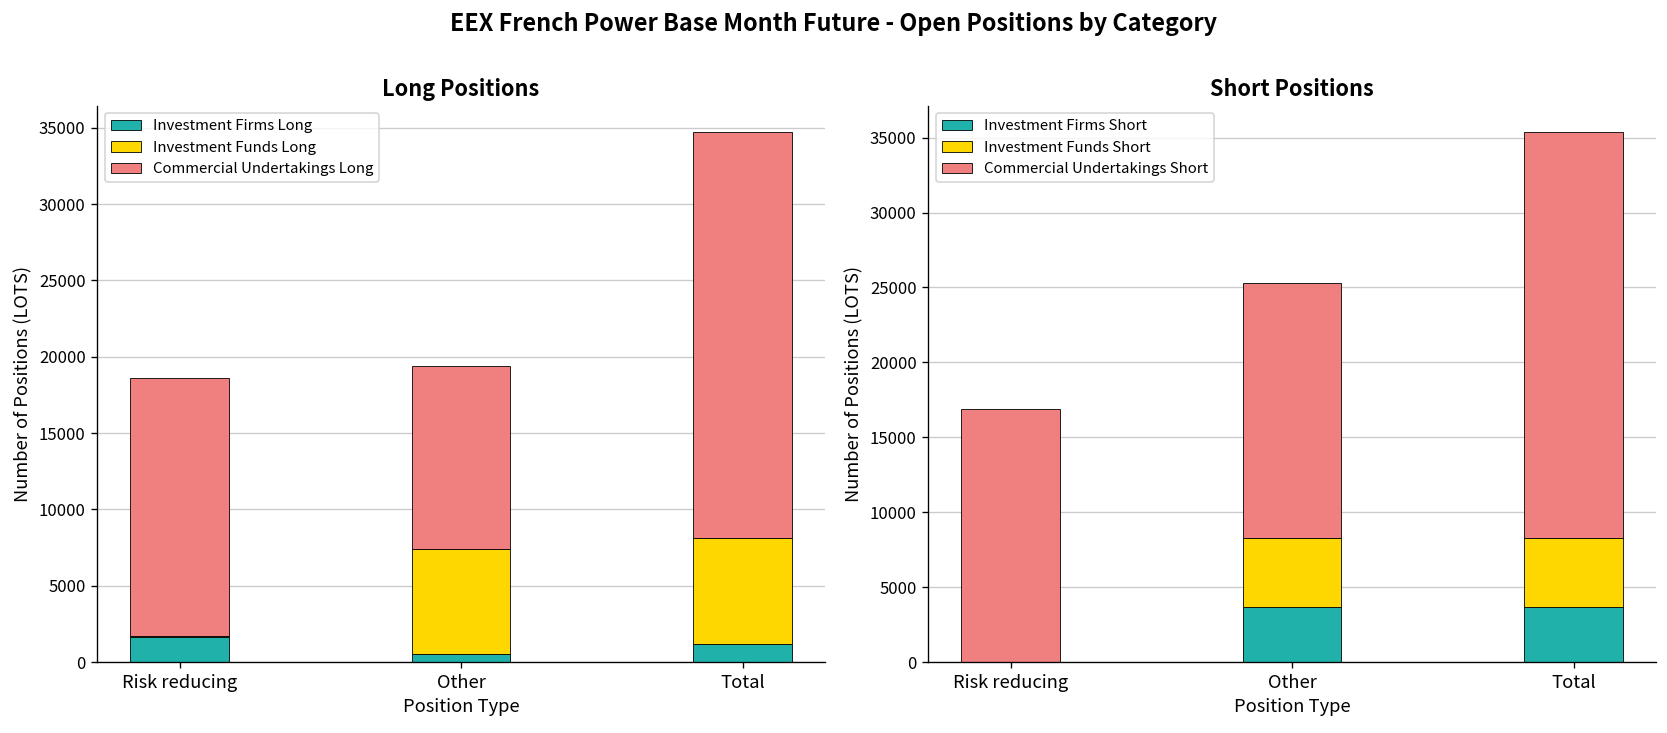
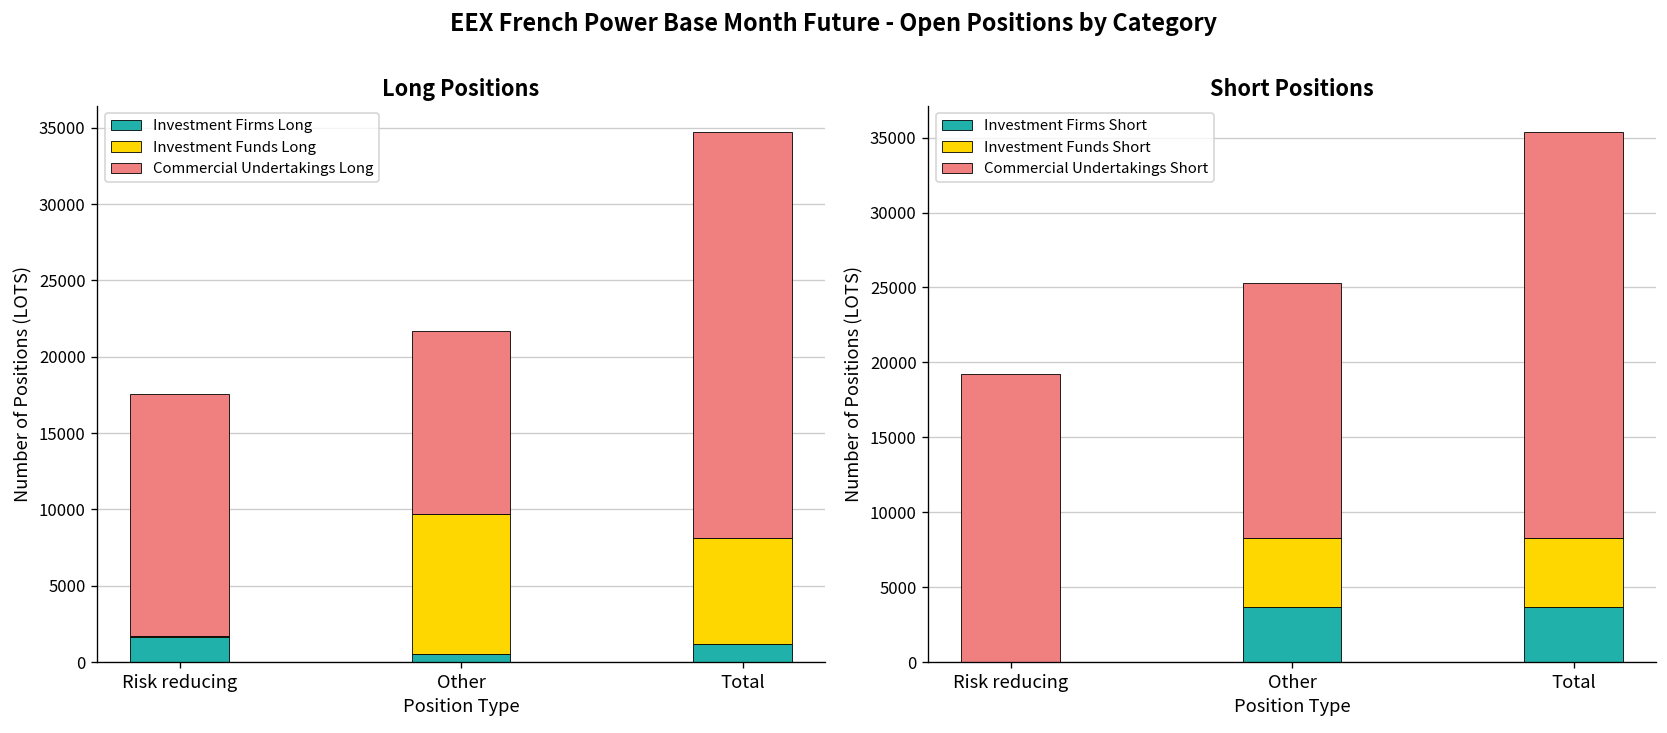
Long Positions, Commercial Undertakings Long, Risk reducing: 16900 -> 15900
Long Positions, Investment Funds Long, Other: 6900 -> 9200
Short Positions, Commercial Undertakings Short, Risk reducing: 16900 -> 19200
